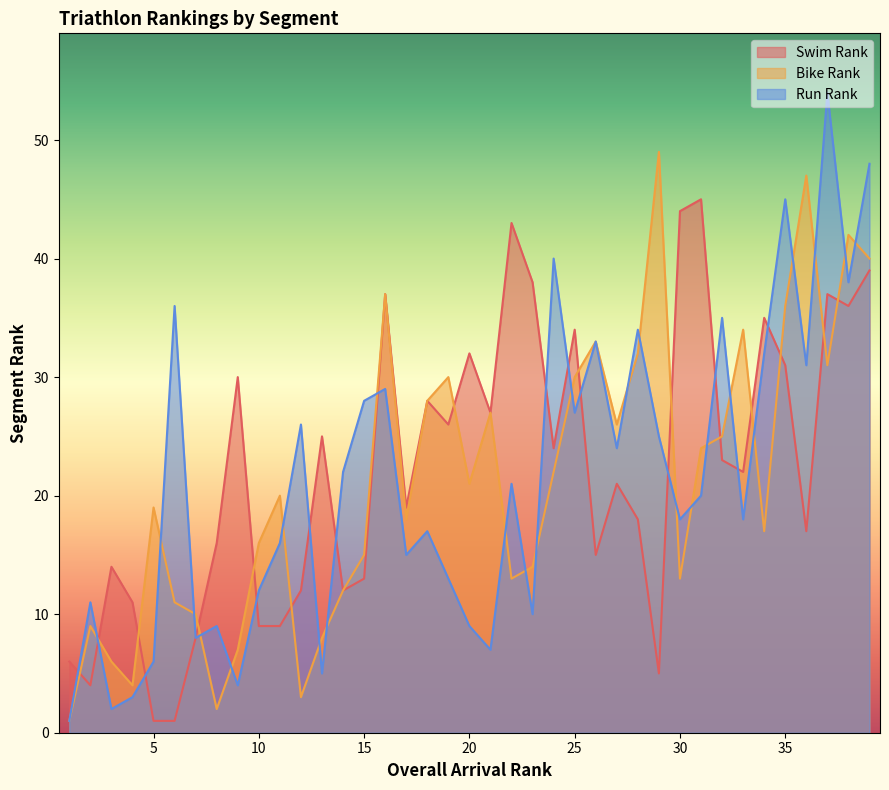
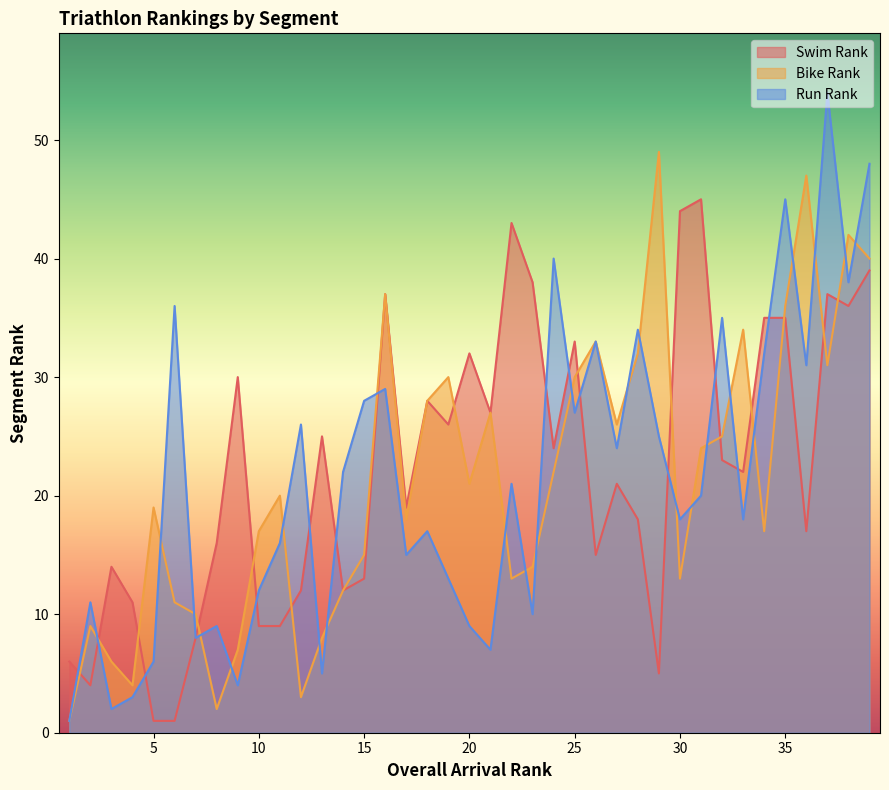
Bike Rank, 10: 16 -> 17
Swim Rank, 25: 34 -> 33
Swim Rank, 35: 31 -> 35
